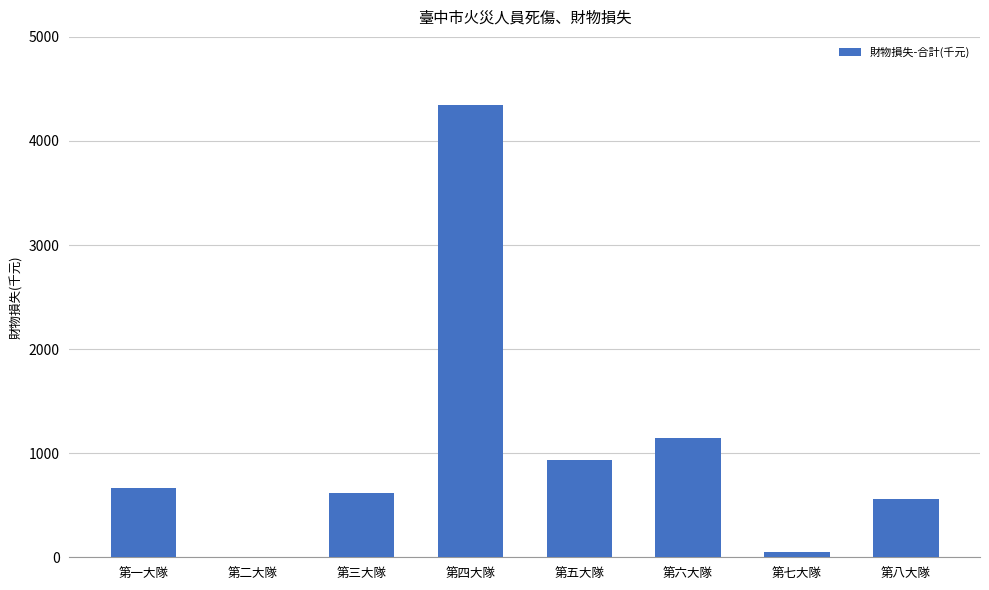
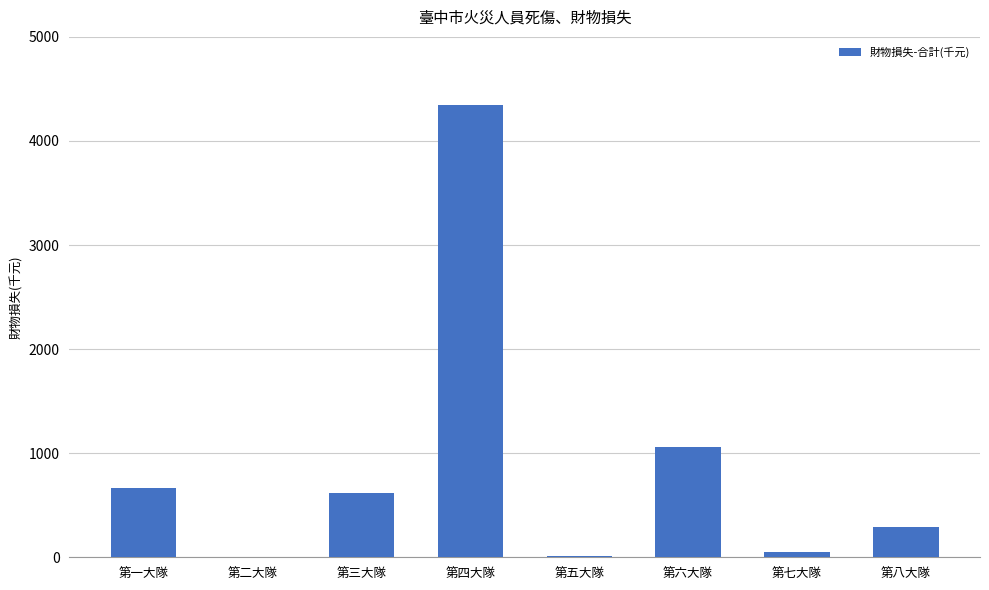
第五大隊: 930 -> 20
第六大隊: 1140 -> 1060
第八大隊: 560 -> 290
